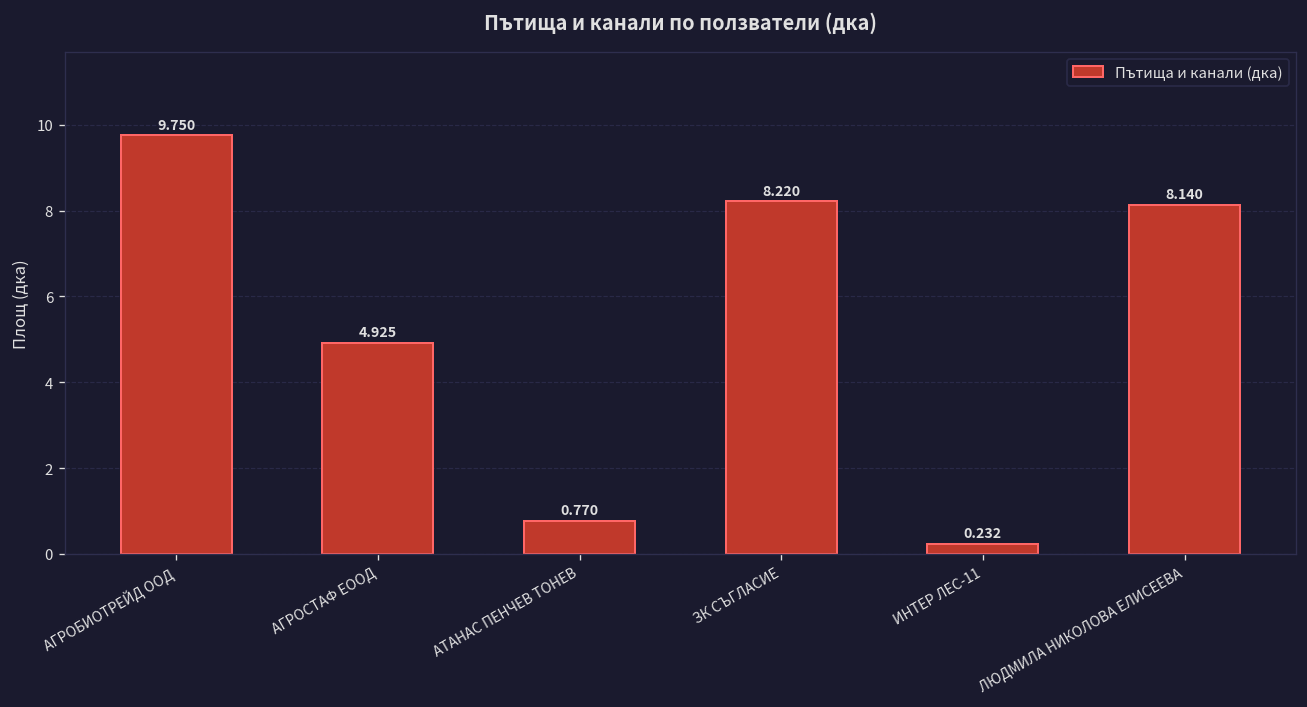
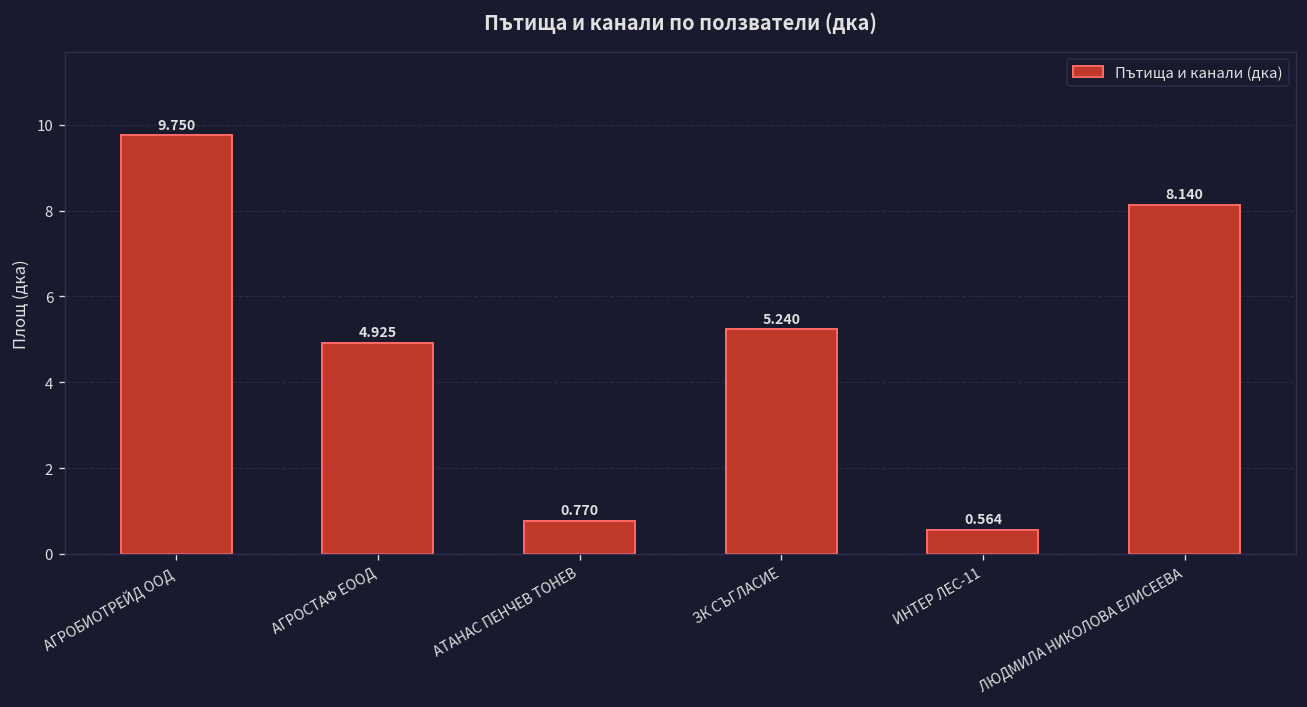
ЗК СЪГЛАСИЕ: 8.220 -> 5.240
ИНТЕР ЛЕС-11: 0.232 -> 0.564
